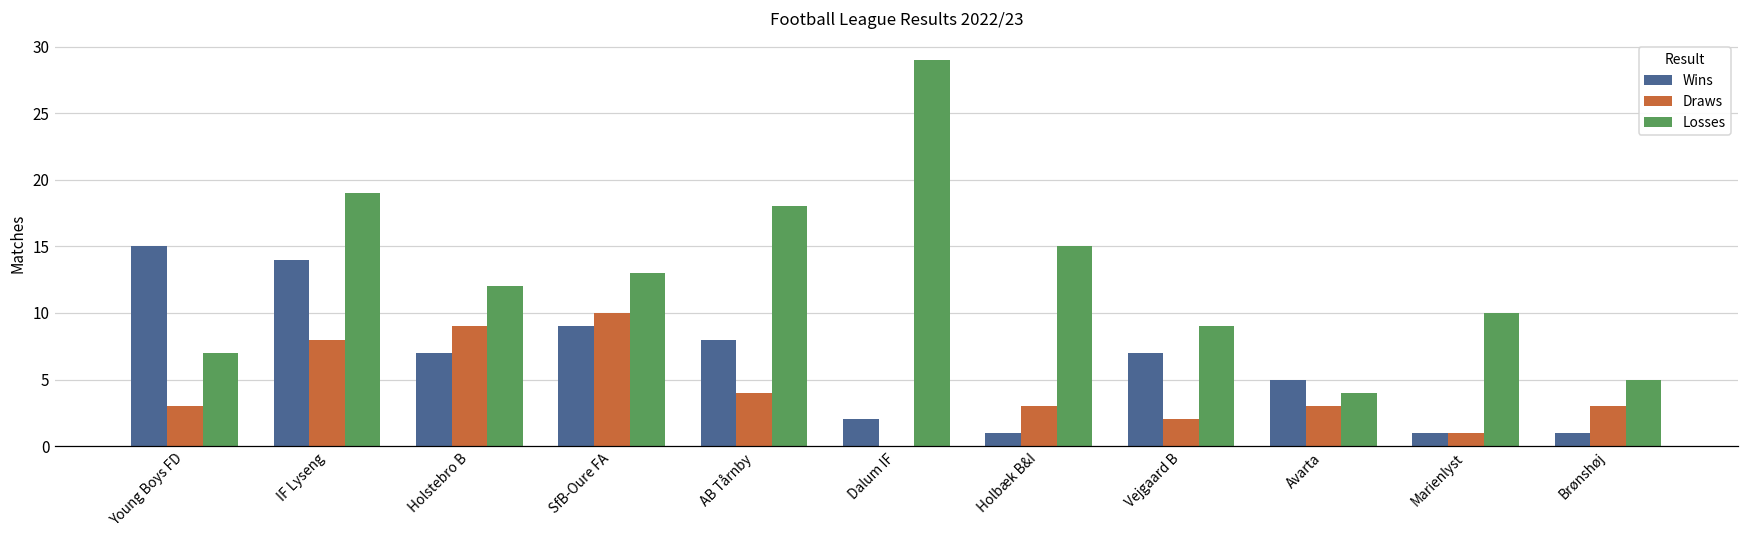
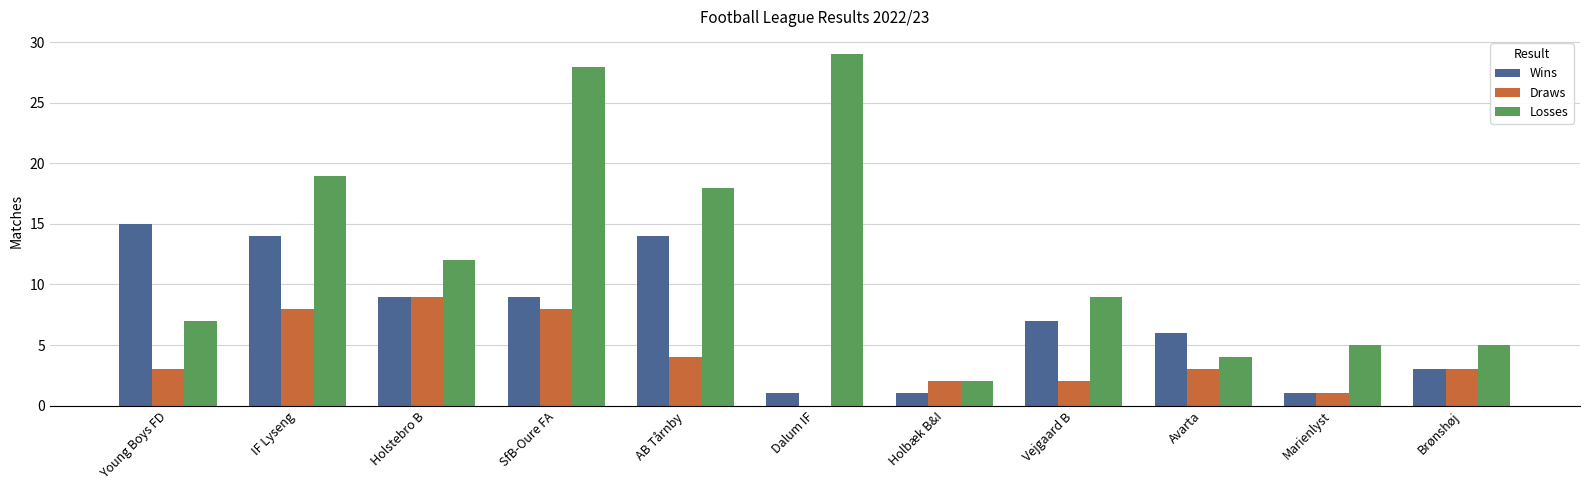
Wins, Holstebro B: 7 -> 9
Draws, SfB-Oure FA: 10 -> 8
Losses, SfB-Oure FA: 13 -> 28
Wins, AB Tårnby: 8 -> 14
Wins, Dalum IF: 2 -> 1
Draws, Holbæk B&I: 3 -> 2
Losses, Holbæk B&I: 15 -> 2
Wins, Avarta: 5 -> 6
Losses, Marienlyst: 10 -> 5
Wins, Brønshøj: 1 -> 3
